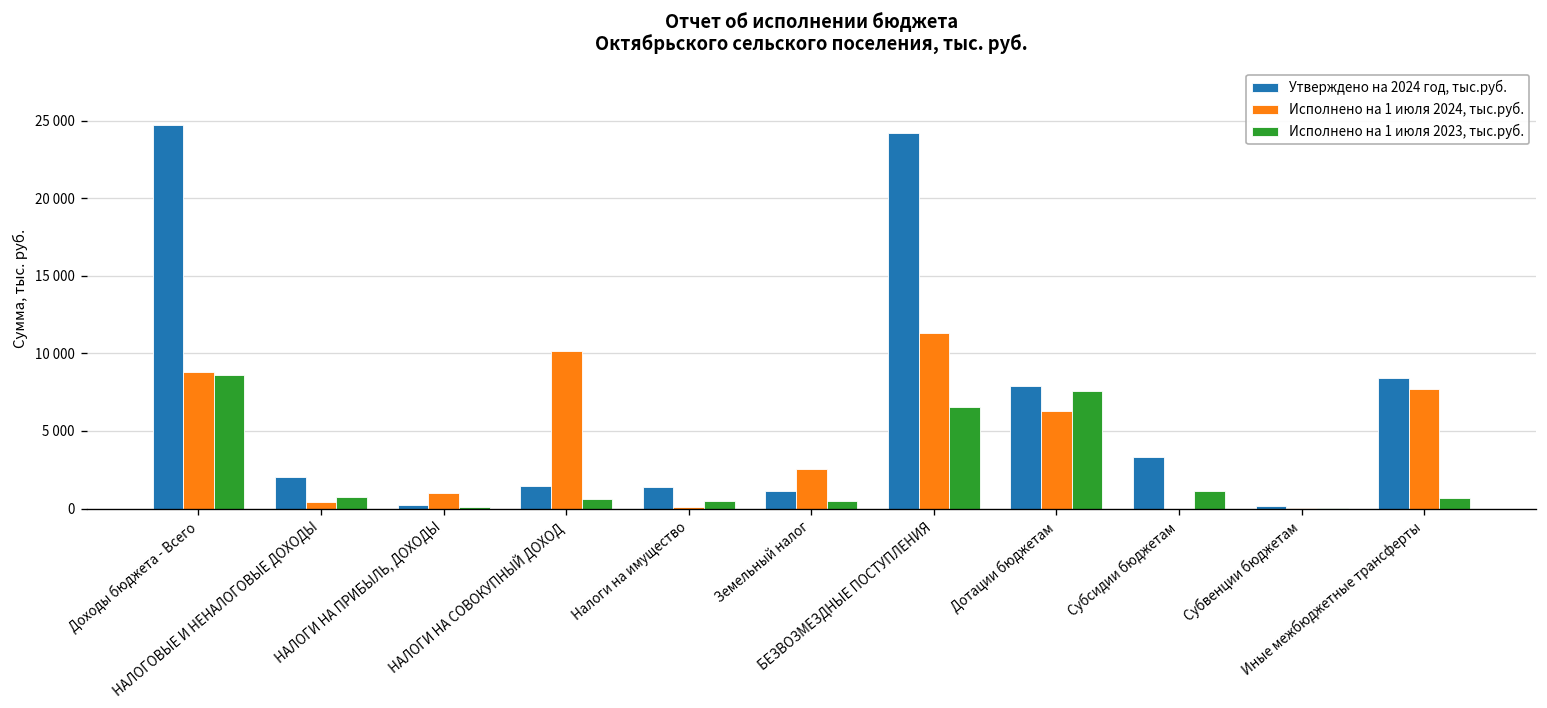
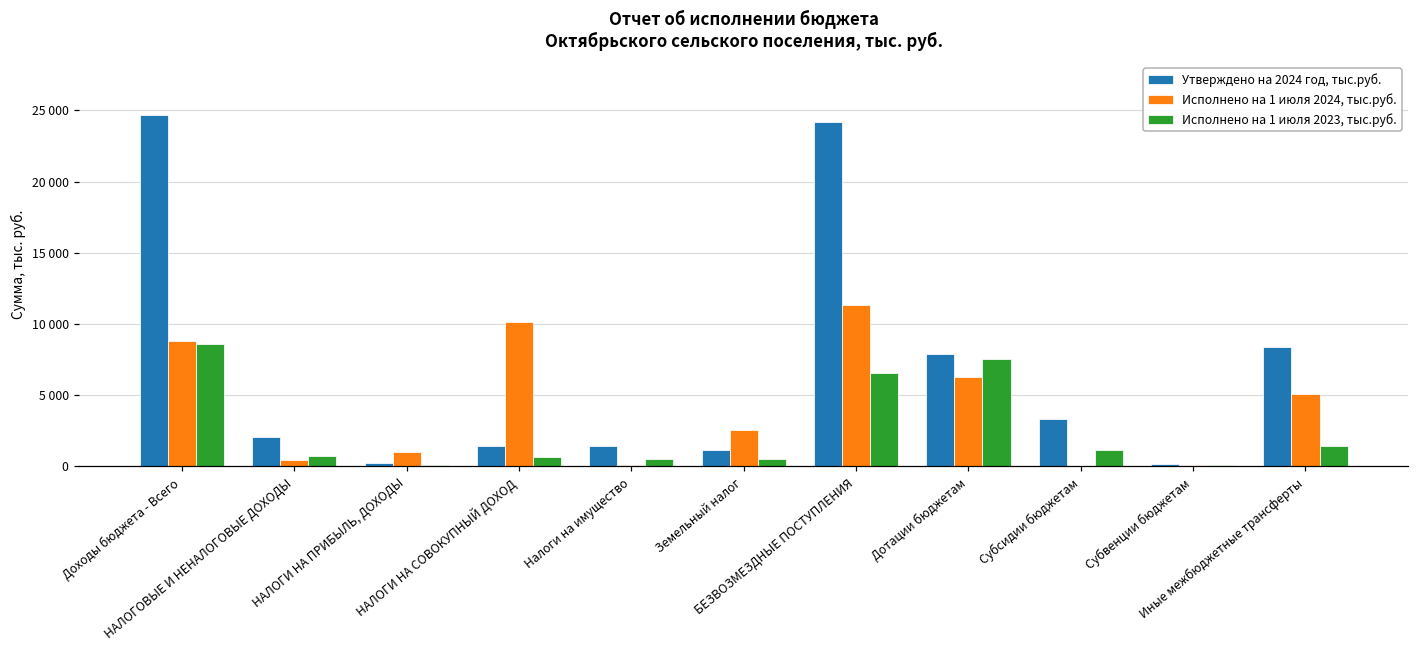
Исполнено на 1 июля 2024, тыс.руб., Иные межбюджетные трансферты: 7700 -> 5000
Исполнено на 1 июля 2023, тыс.руб., Иные межбюджетные трансферты: 700 -> 1400
